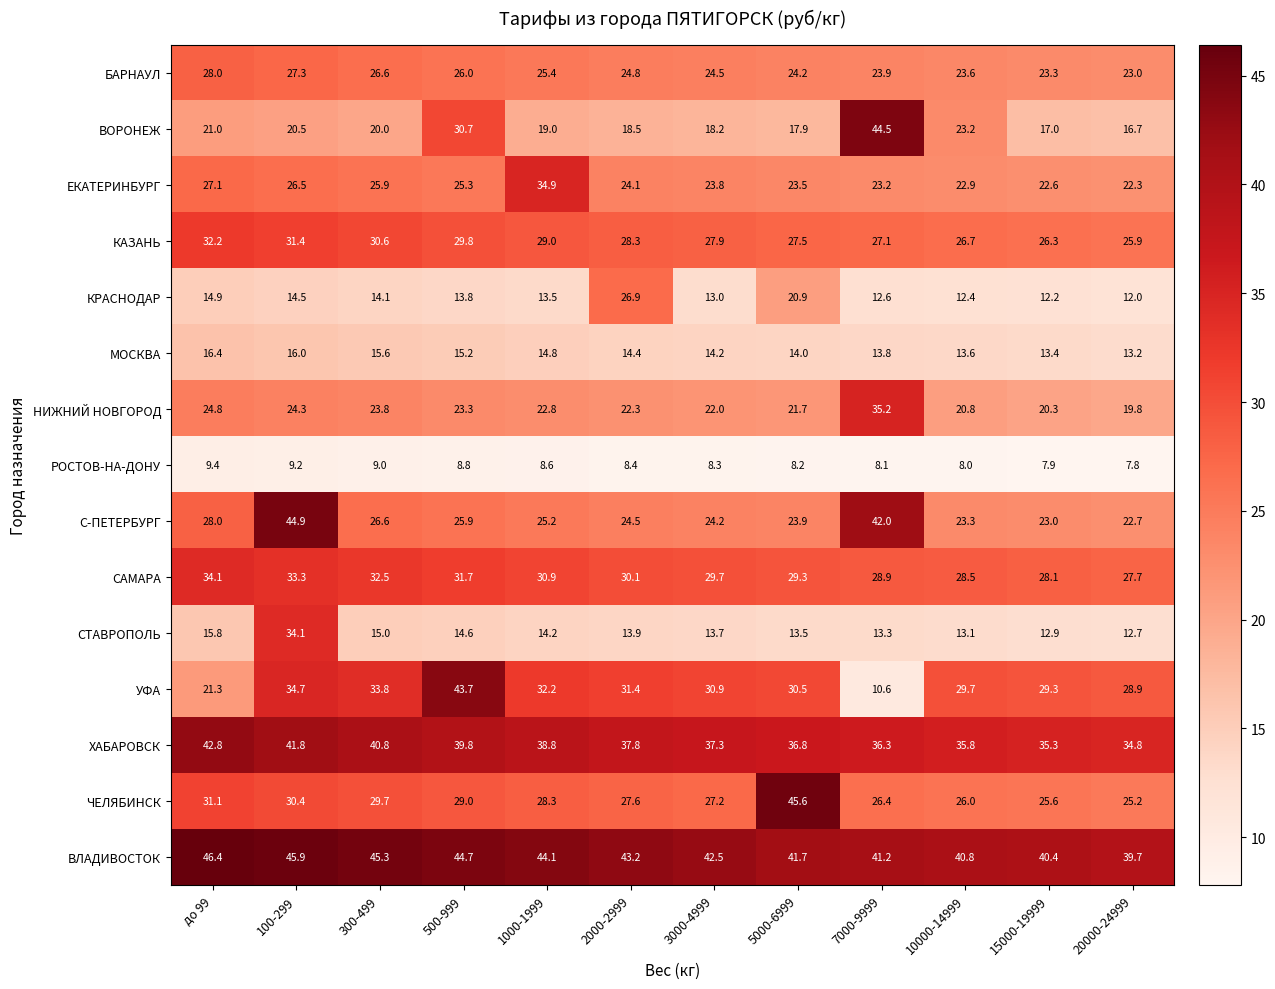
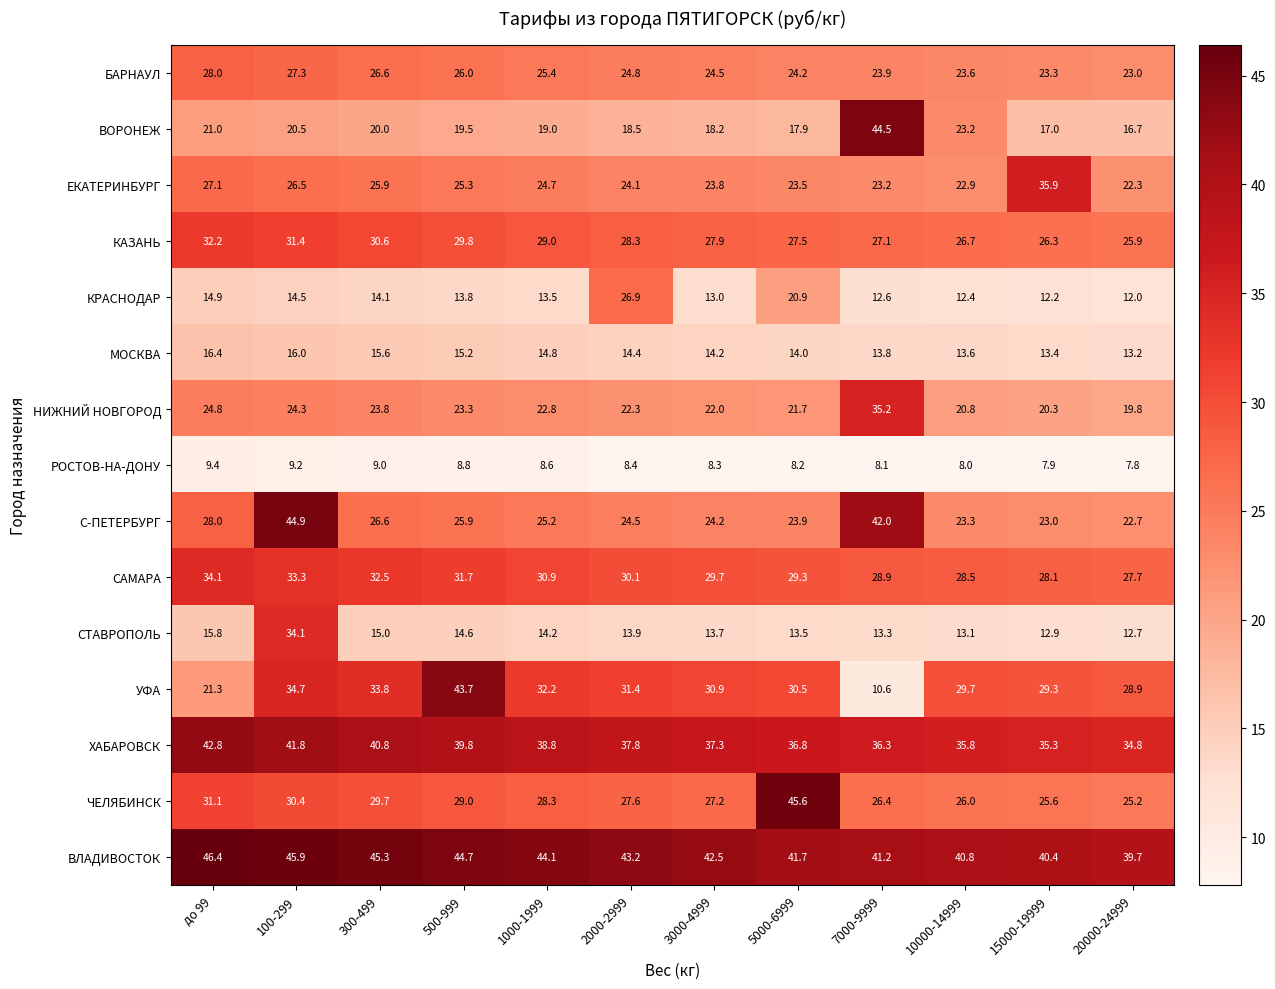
ВОРОНЕЖ, 500-999: 30.7 -> 19.5
ЕКАТЕРИНБУРГ, 1000-1999: 34.9 -> 24.7
ЕКАТЕРИНБУРГ, 15000-19999: 22.6 -> 35.9
